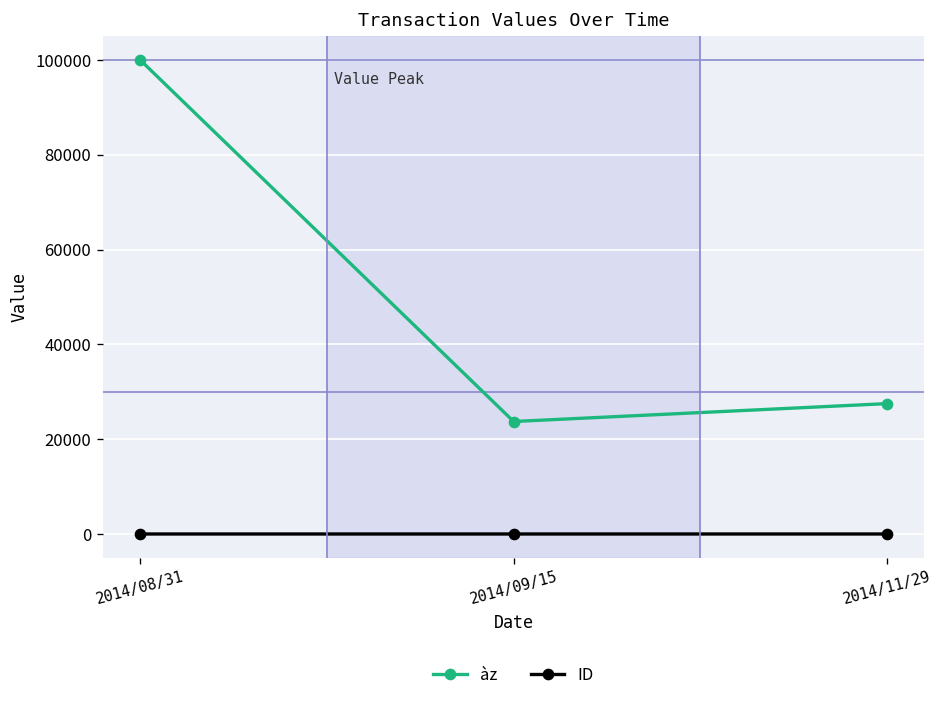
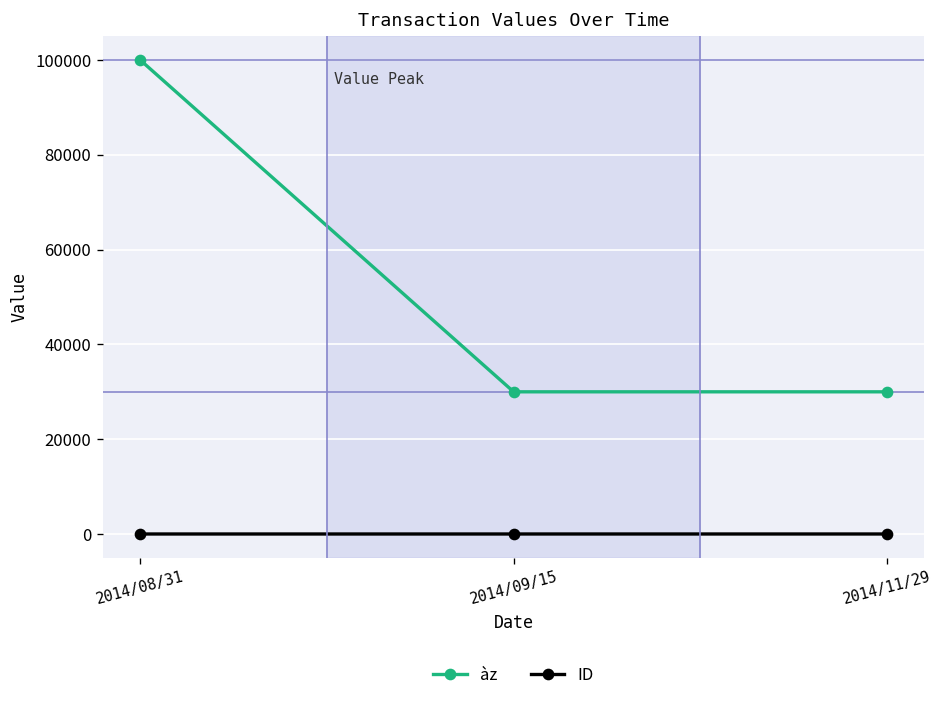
àz, 2014/09/15: 24000 -> 30000
àz, 2014/11/29: 28000 -> 30000
